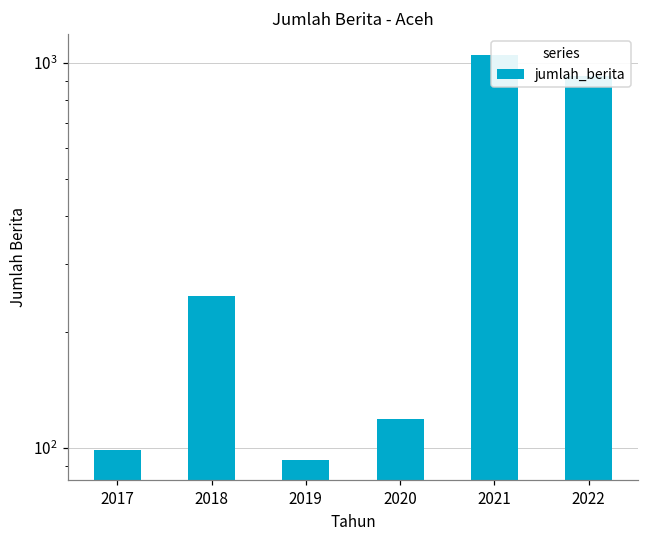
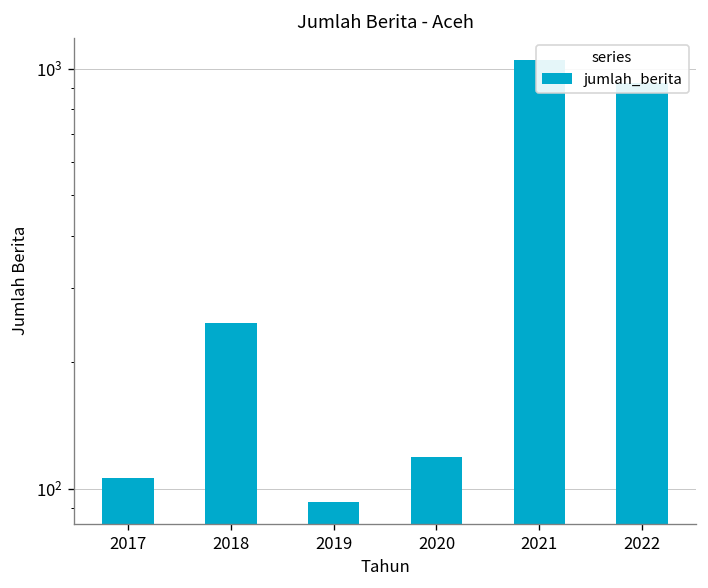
2017: 99 -> 106
